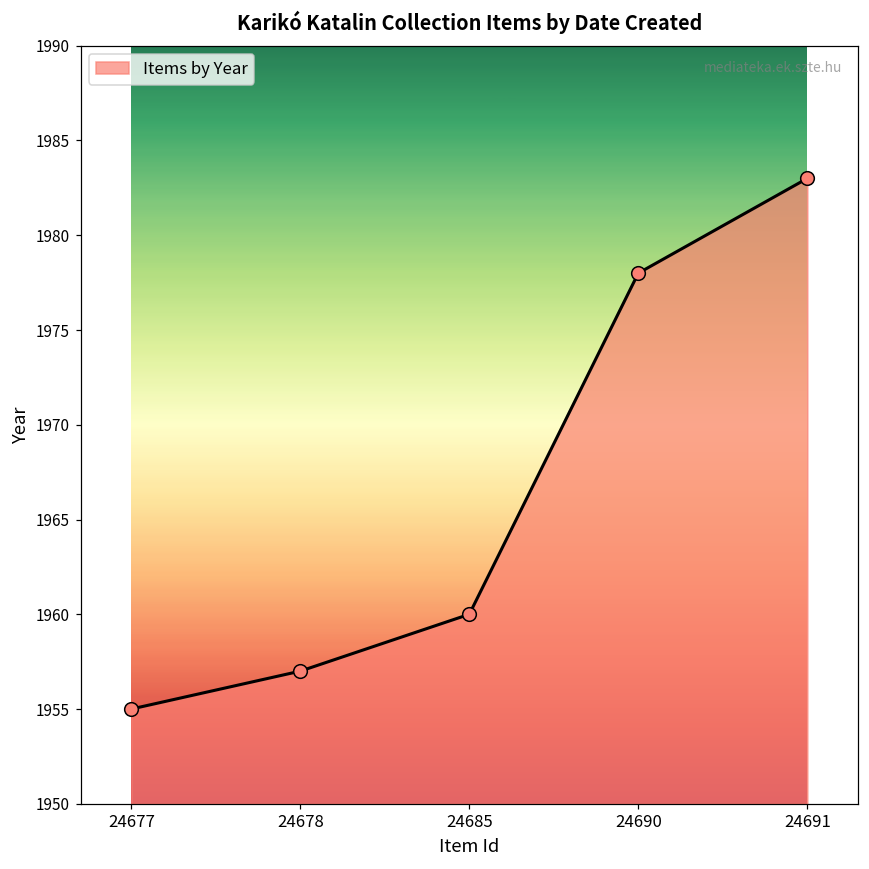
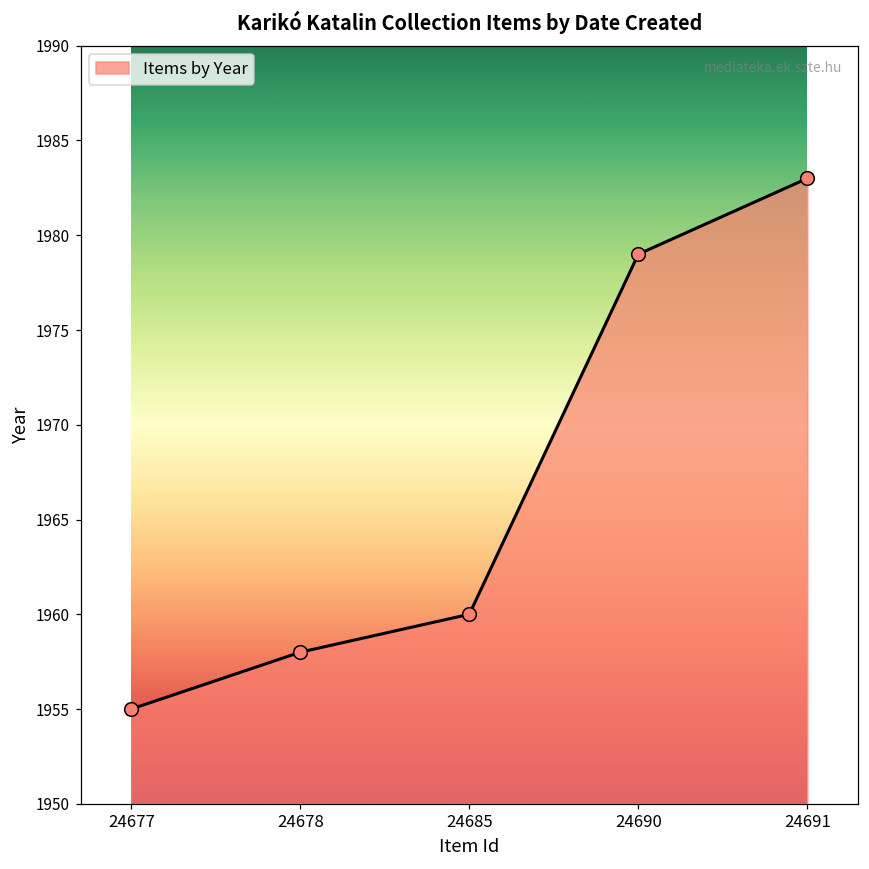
24678: 1957 -> 1958
24690: 1978 -> 1979
